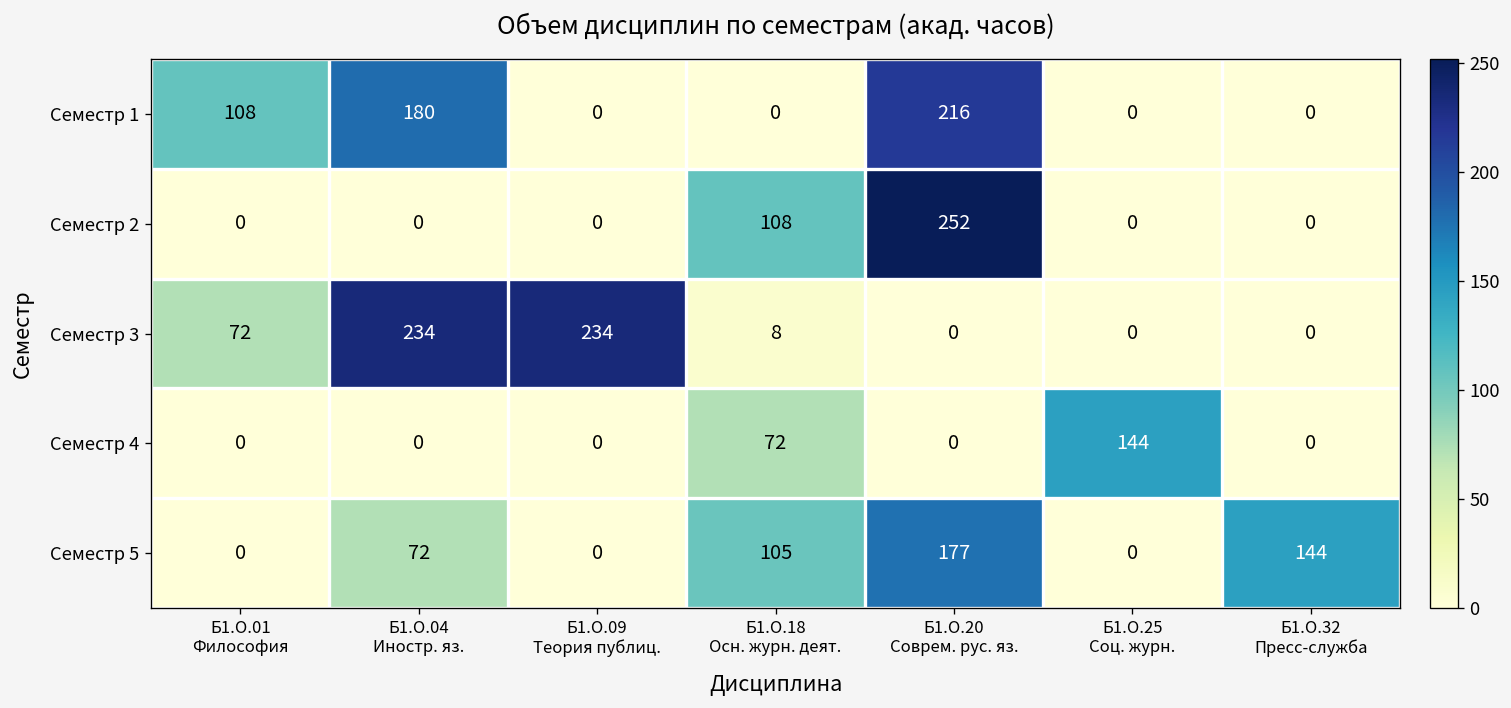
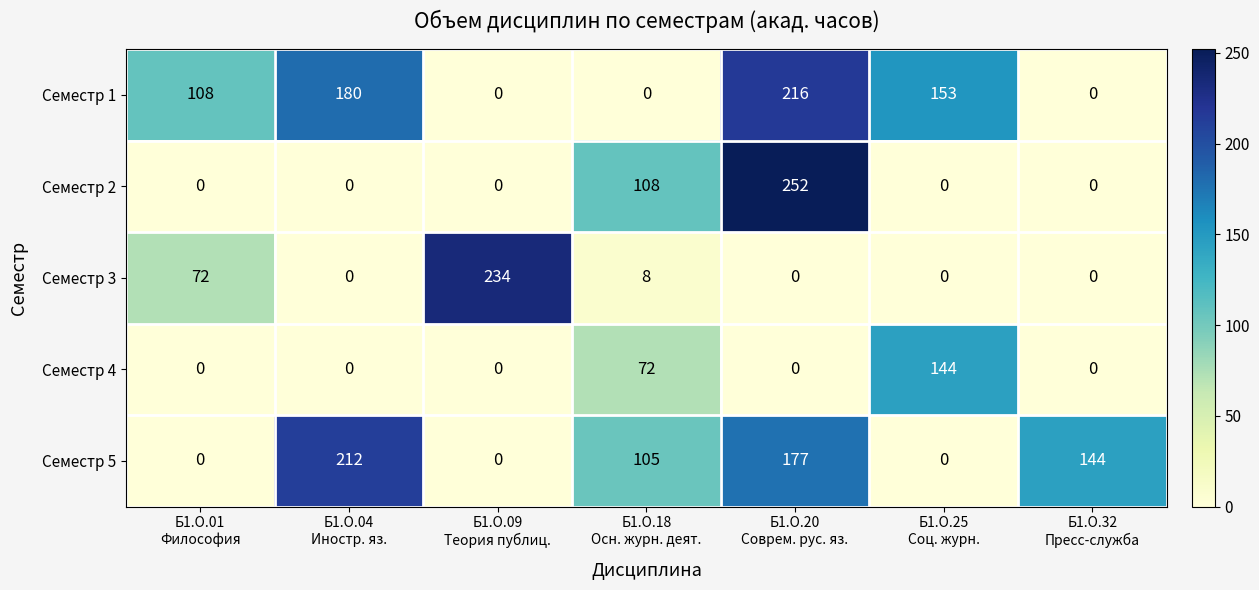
Семестр 1, Б1.О.25 Соц. журн.: 0 -> 153
Семестр 3, Б1.О.04 Иностр. яз.: 234 -> 0
Семестр 5, Б1.О.04 Иностр. яз.: 72 -> 212
